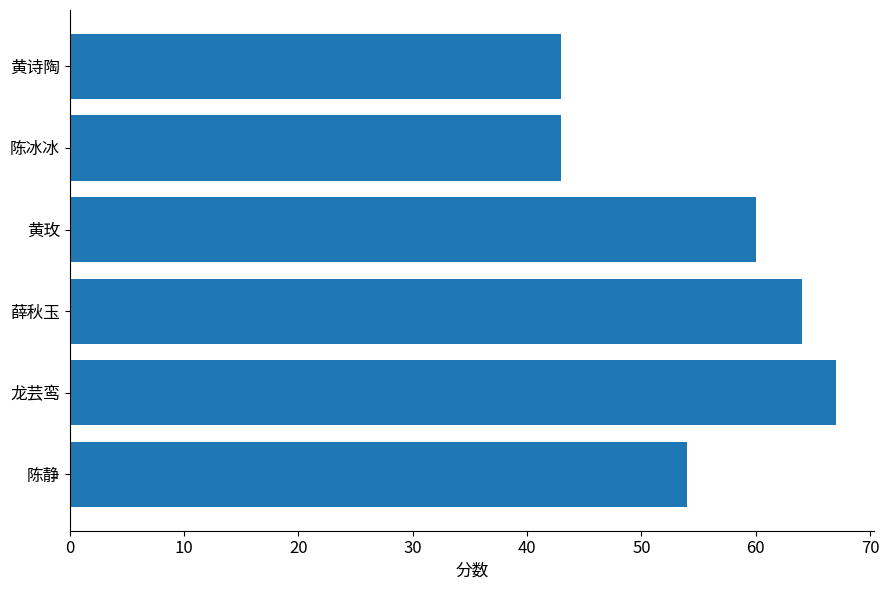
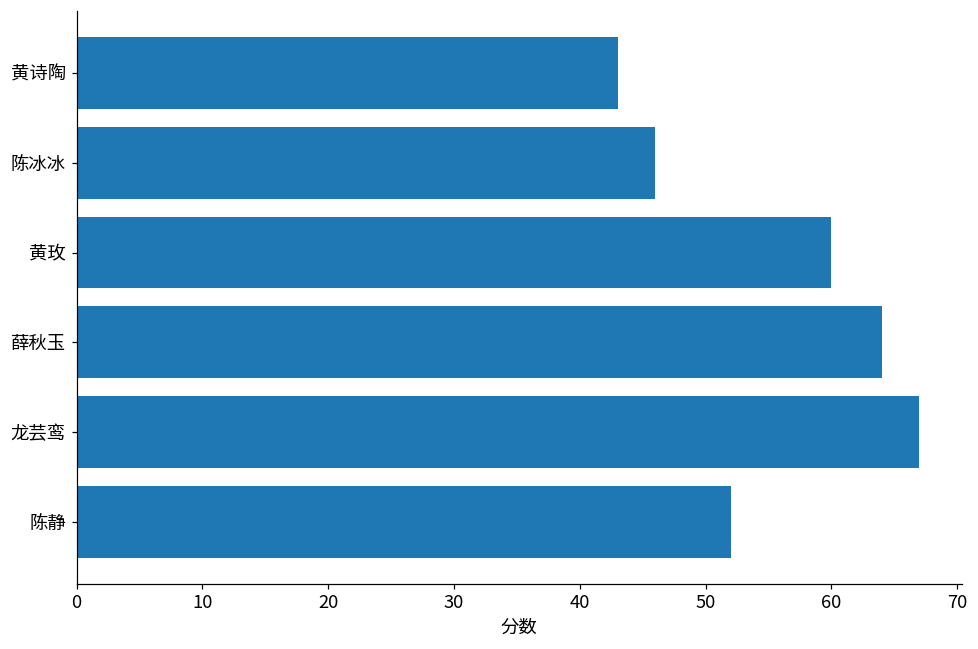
陈冰冰: 43 -> 46
陈静: 54 -> 52
